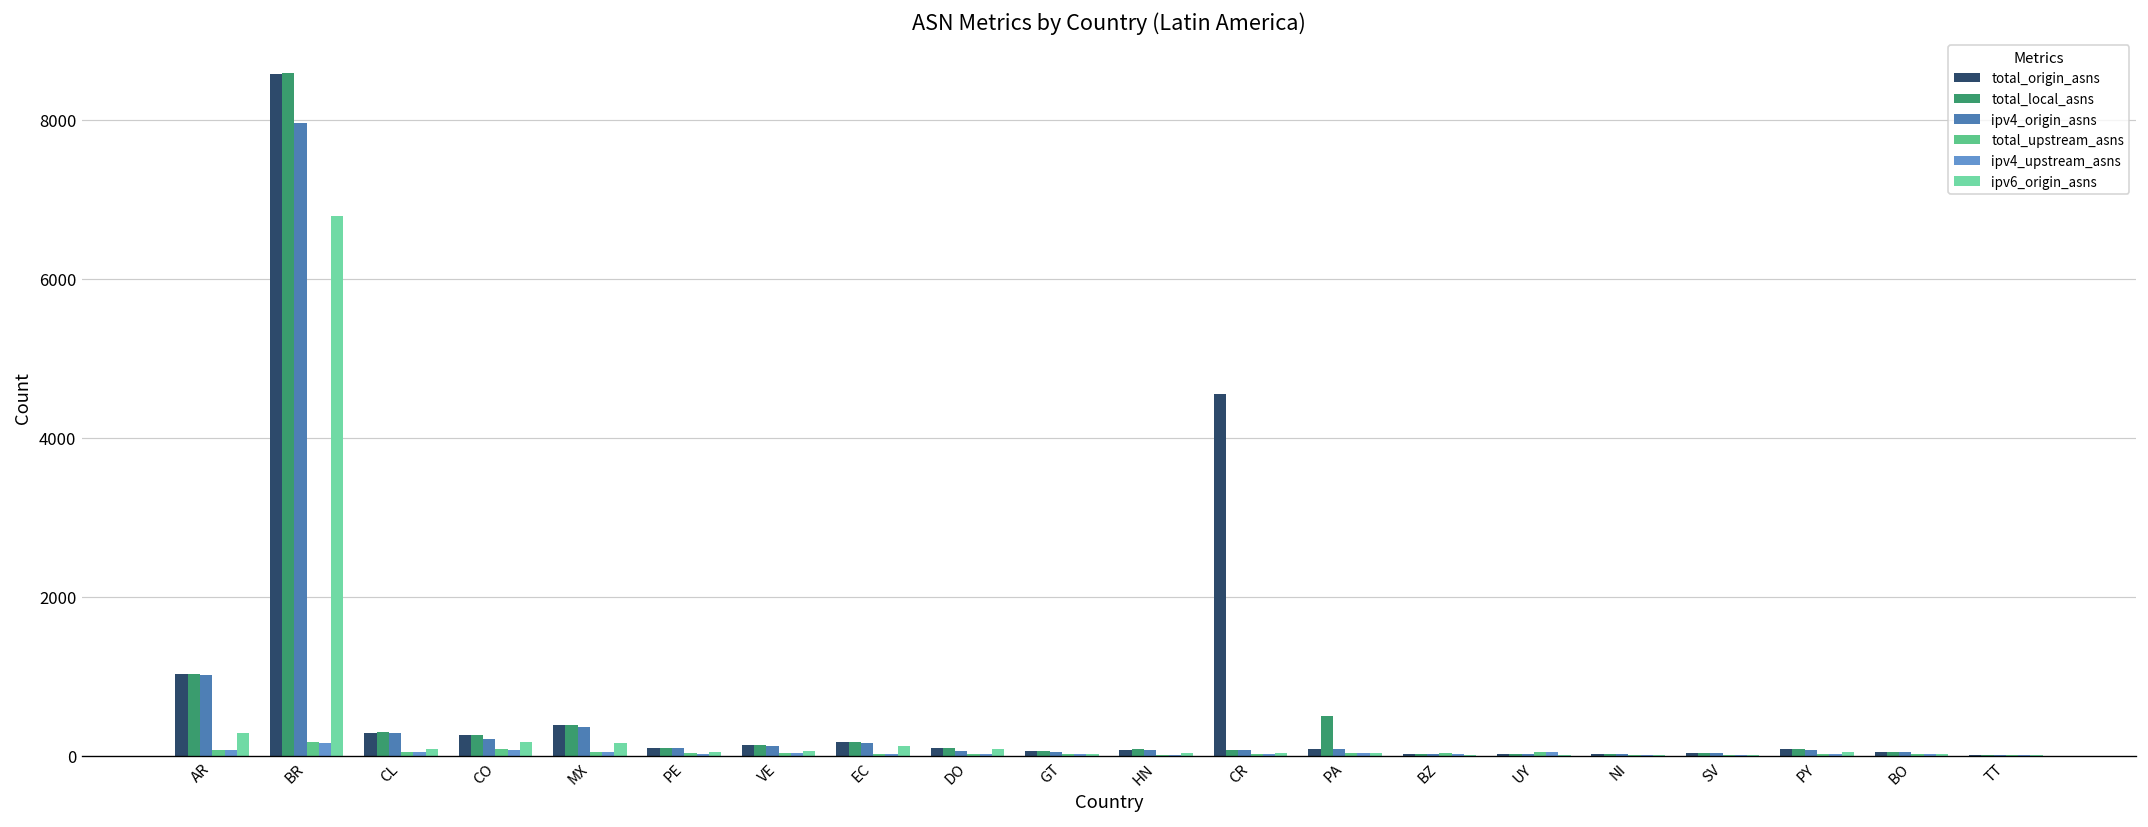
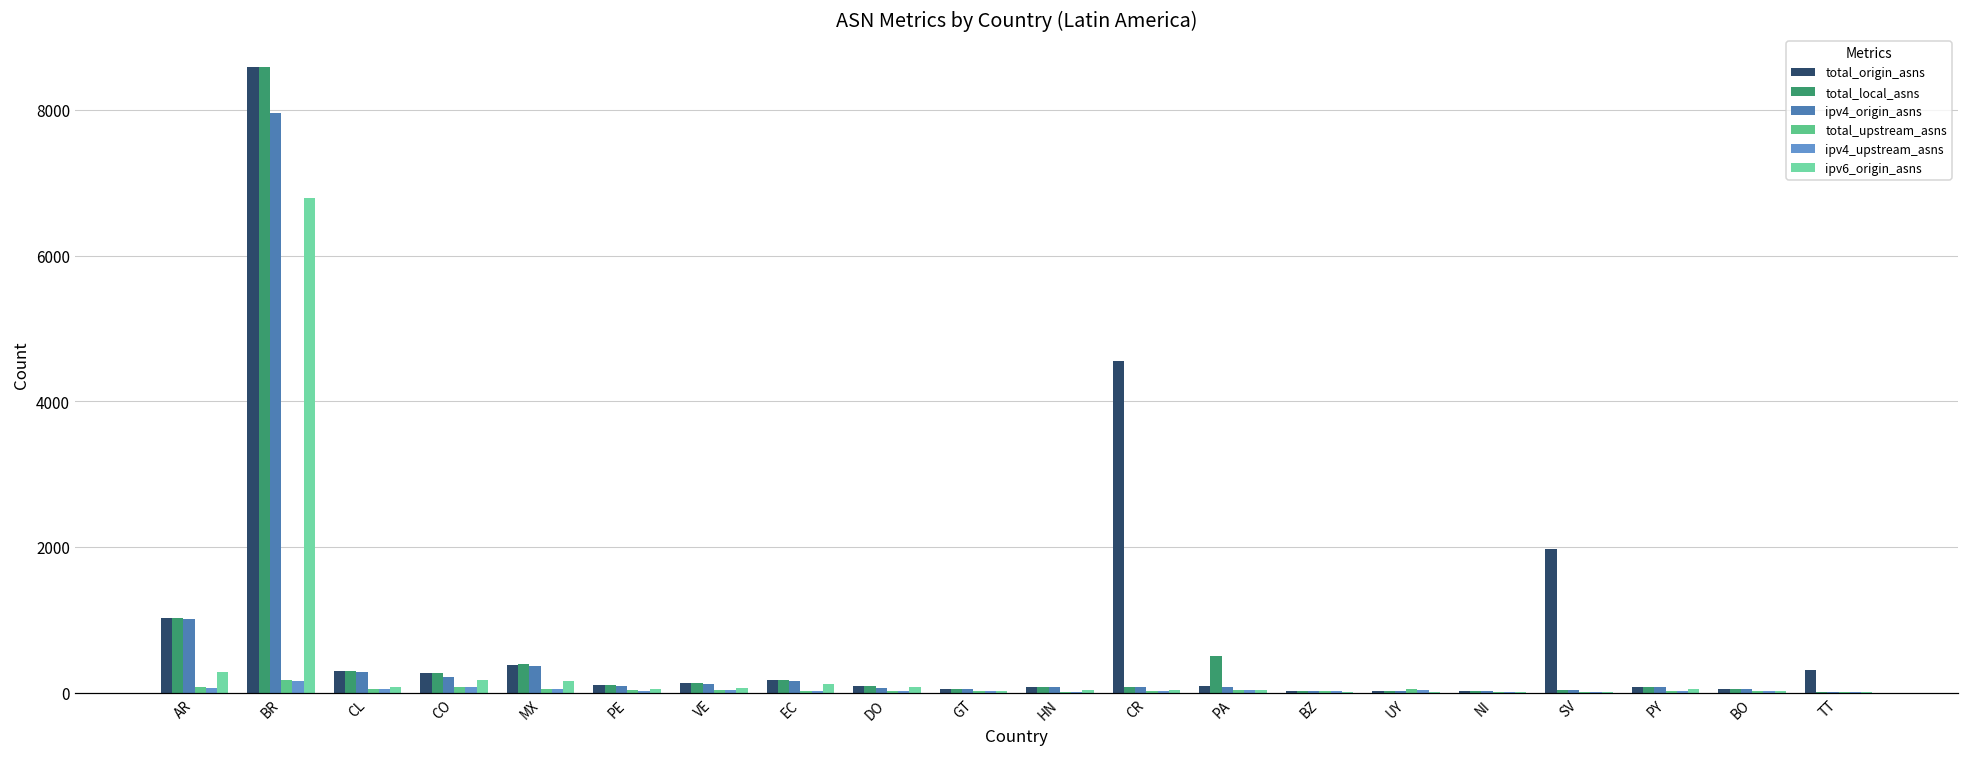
total_origin_asns, SV: 0 -> 2000
total_origin_asns, TT: 0 -> 300
